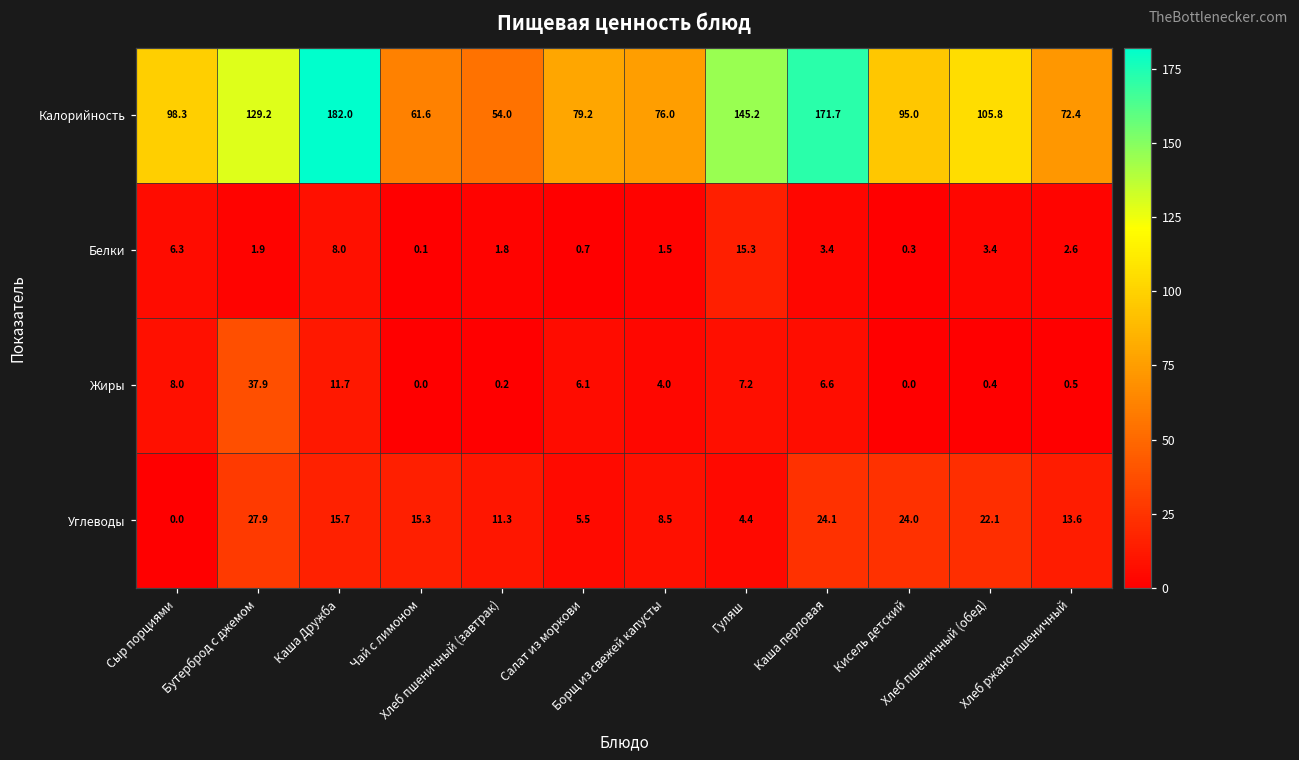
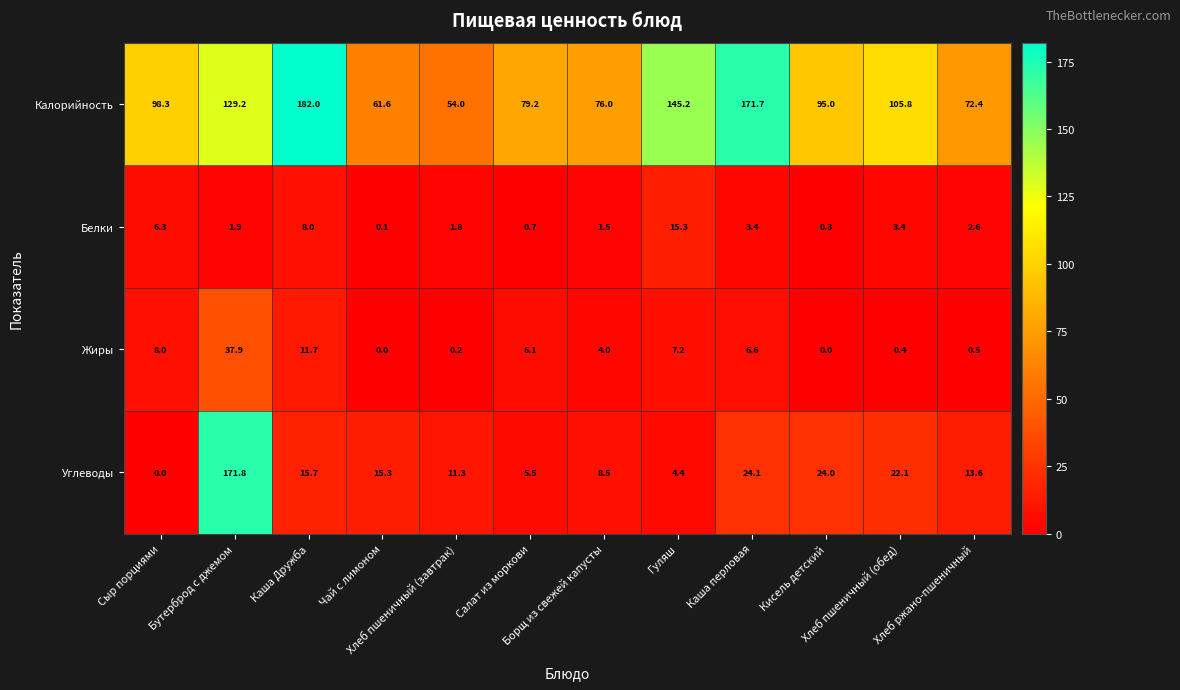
Углеводы, Бутерброд с джемом: 27.9 -> 171.8
